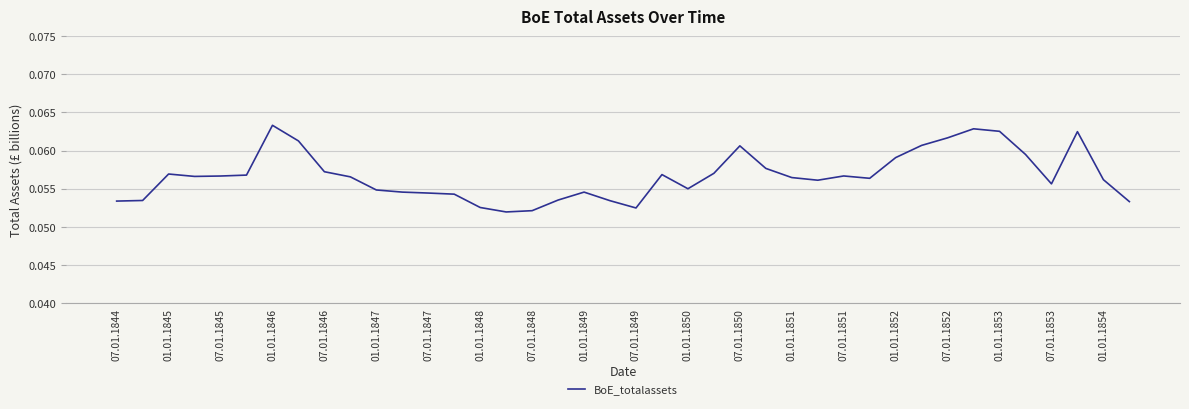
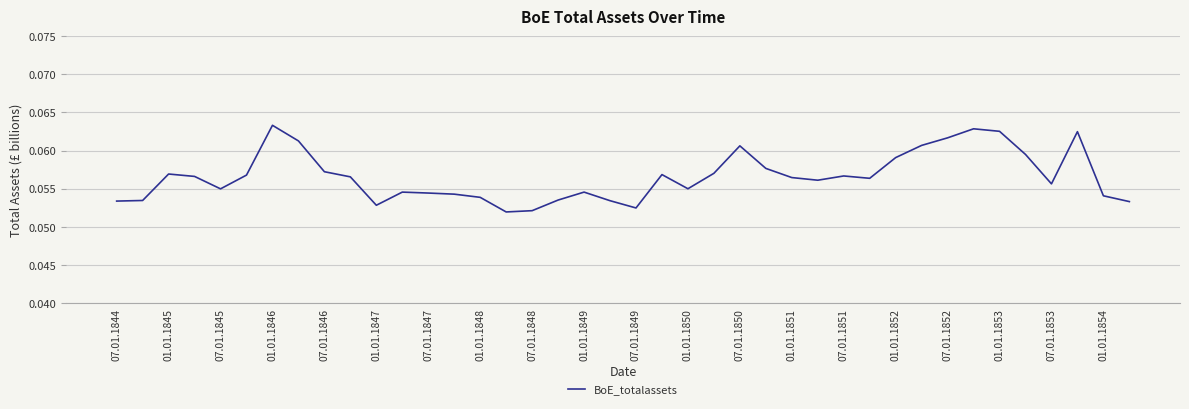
07.01.1845: 0.057 -> 0.055
01.01.1847: 0.055 -> 0.053
01.01.1848: 0.053 -> 0.054
01.01.1854: 0.056 -> 0.054
